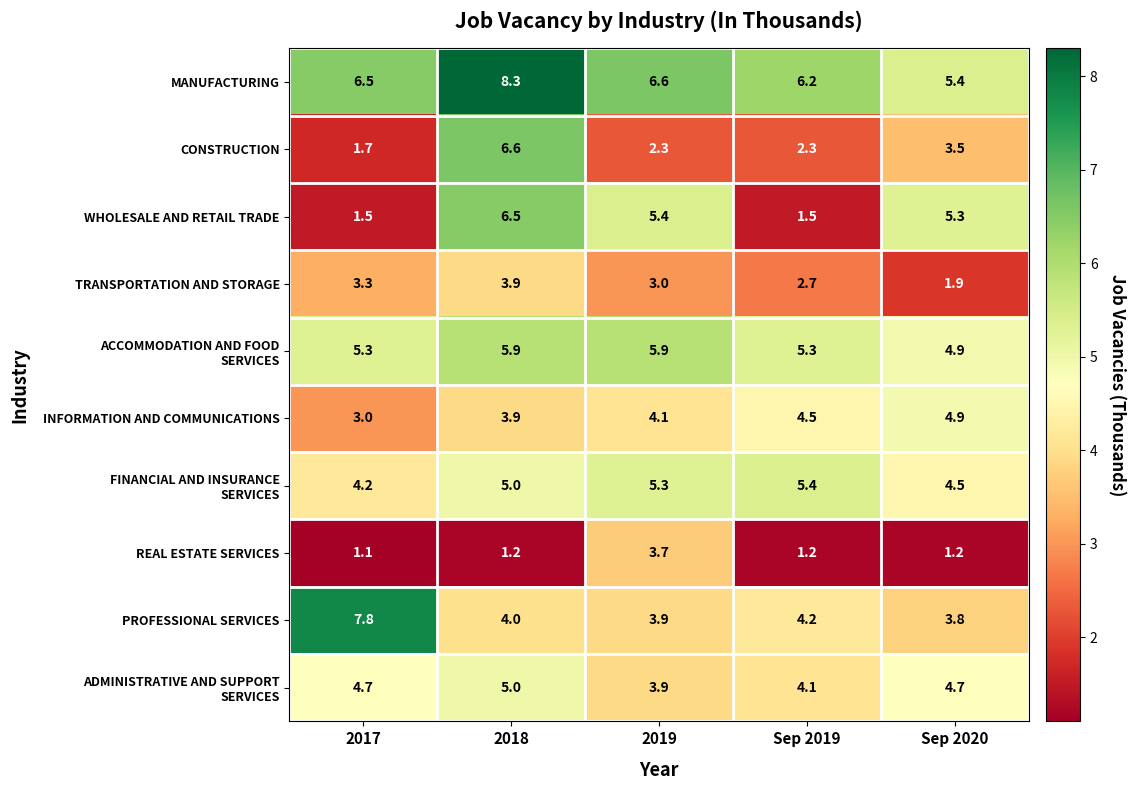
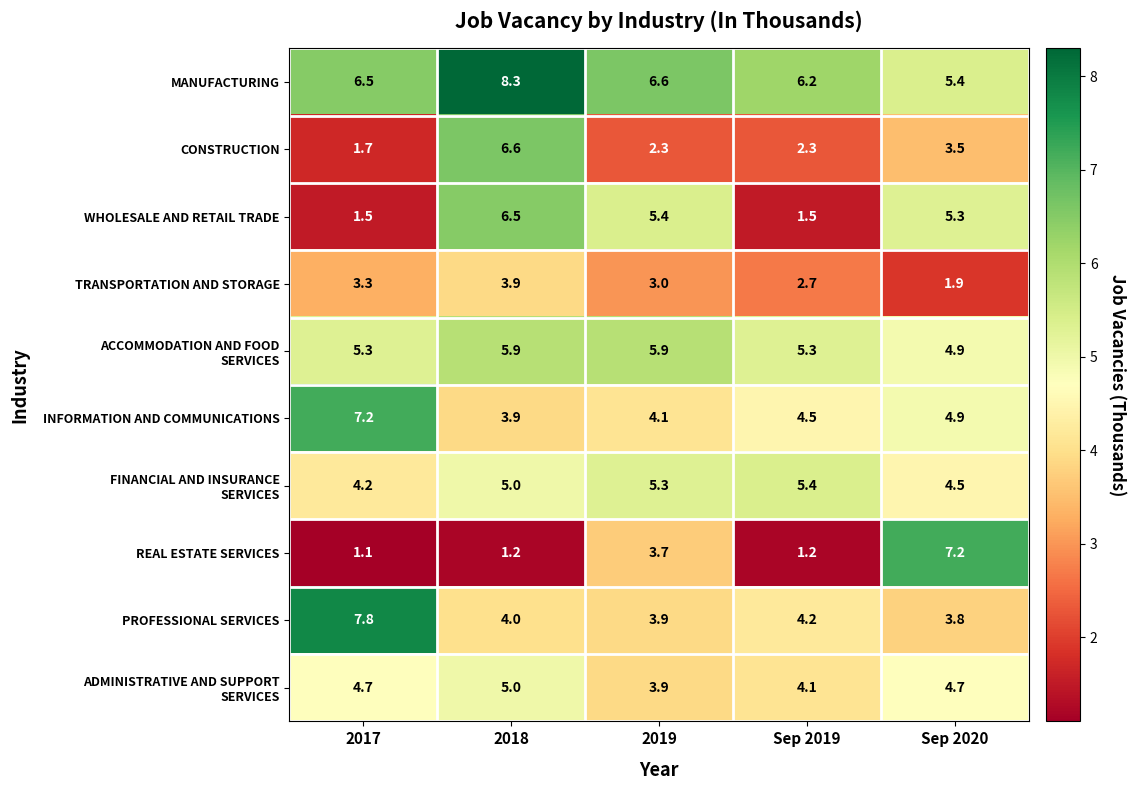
INFORMATION AND COMMUNICATIONS, 2017: 3.0 -> 7.2
REAL ESTATE SERVICES, Sep 2020: 1.2 -> 7.2
